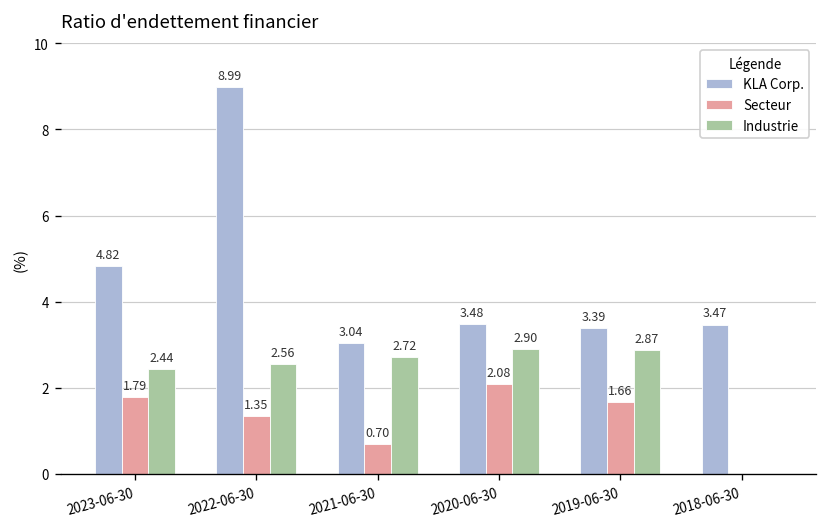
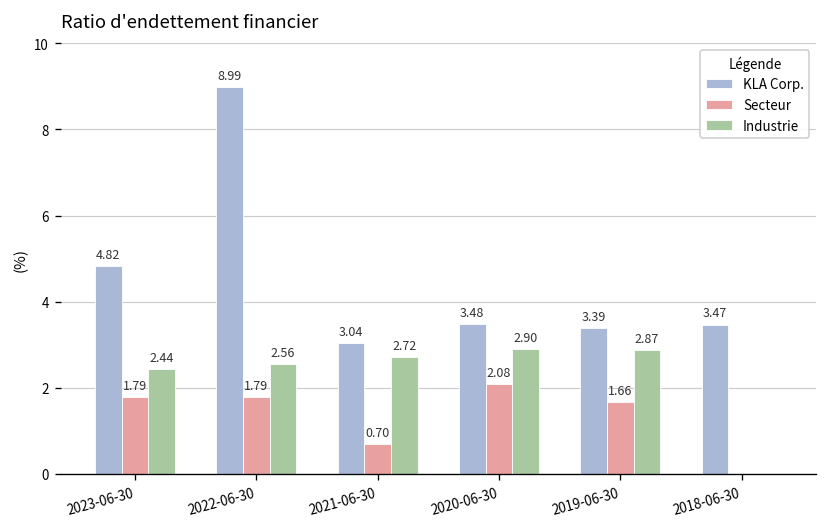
Secteur, 2022-06-30: 1.35 -> 1.79
